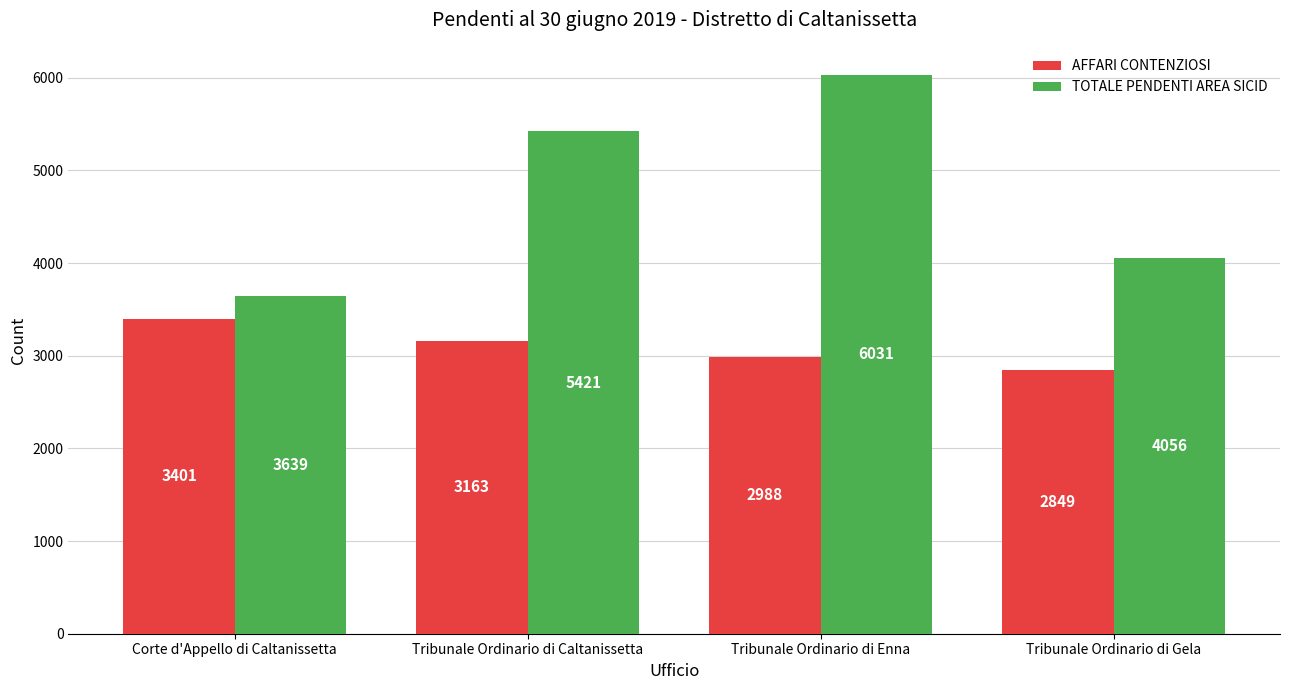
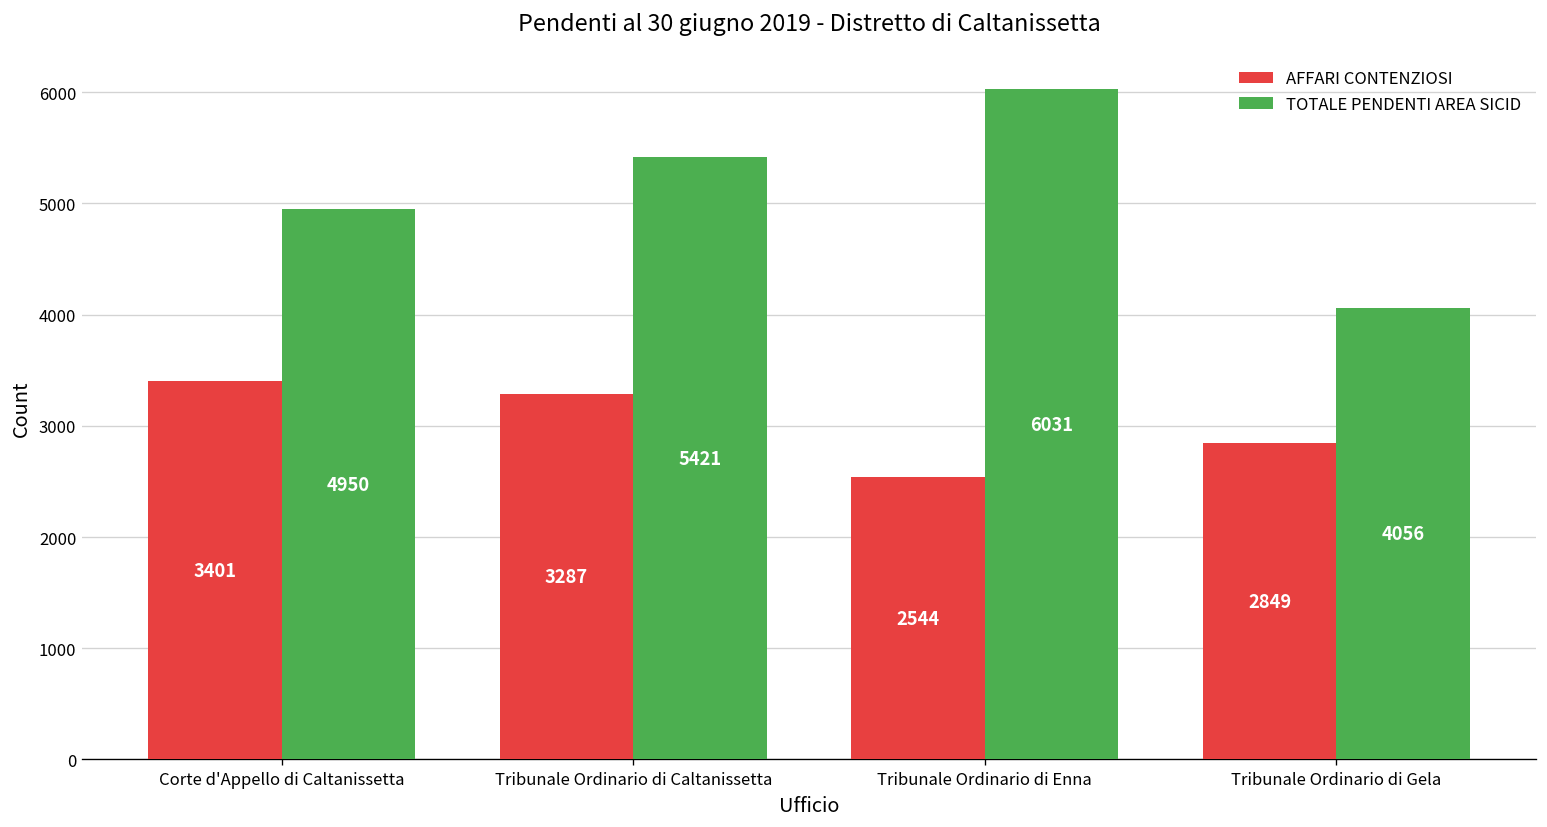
TOTALE PENDENTI AREA SICID, Corte d'Appello di Caltanissetta: 3639 -> 4950
AFFARI CONTENZIOSI, Tribunale Ordinario di Caltanissetta: 3163 -> 3287
AFFARI CONTENZIOSI, Tribunale Ordinario di Enna: 2988 -> 2544
